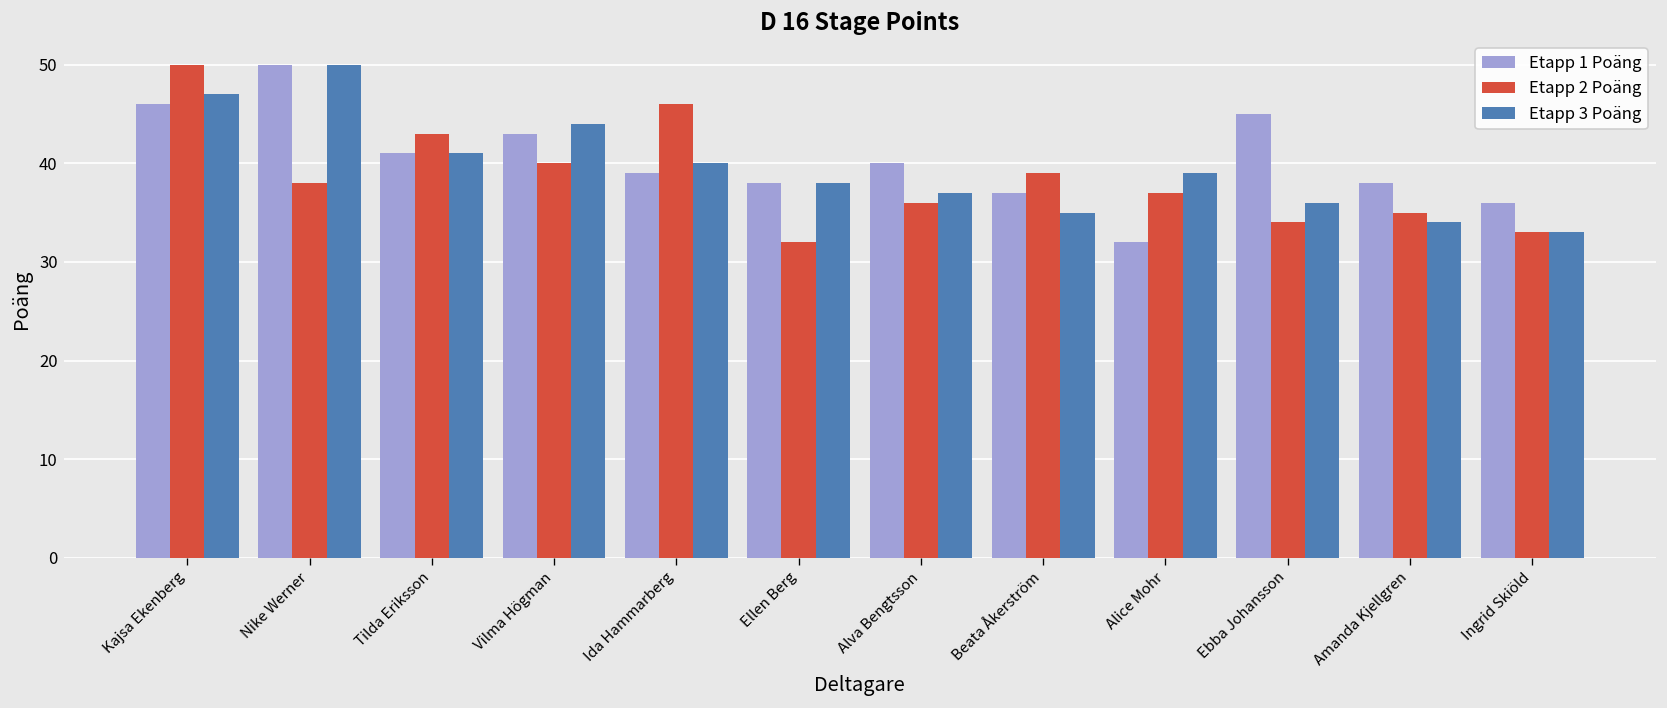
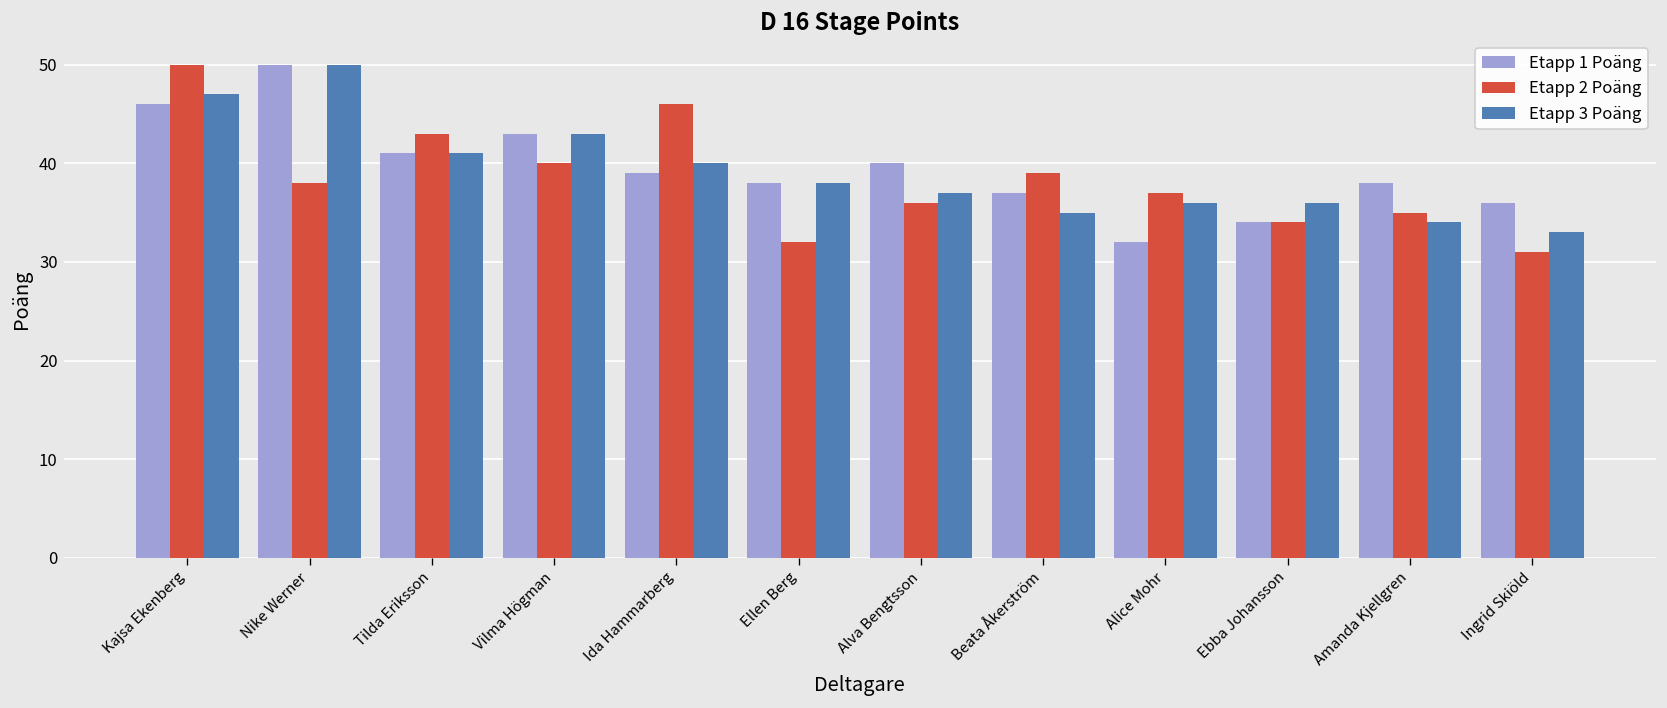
Etapp 3 Poäng, Vilma Högman: 44 -> 43
Etapp 3 Poäng, Alice Mohr: 39 -> 36
Etapp 1 Poäng, Ebba Johansson: 45 -> 34
Etapp 2 Poäng, Ingrid Skiöld: 33 -> 31
